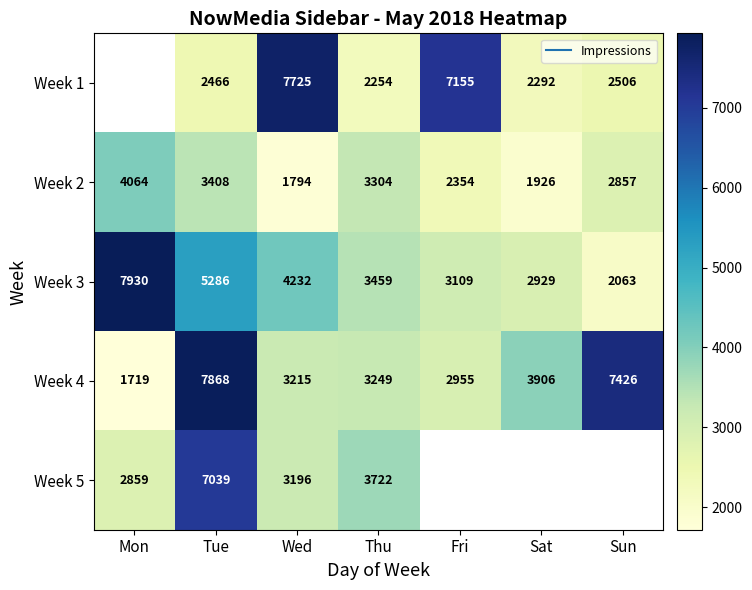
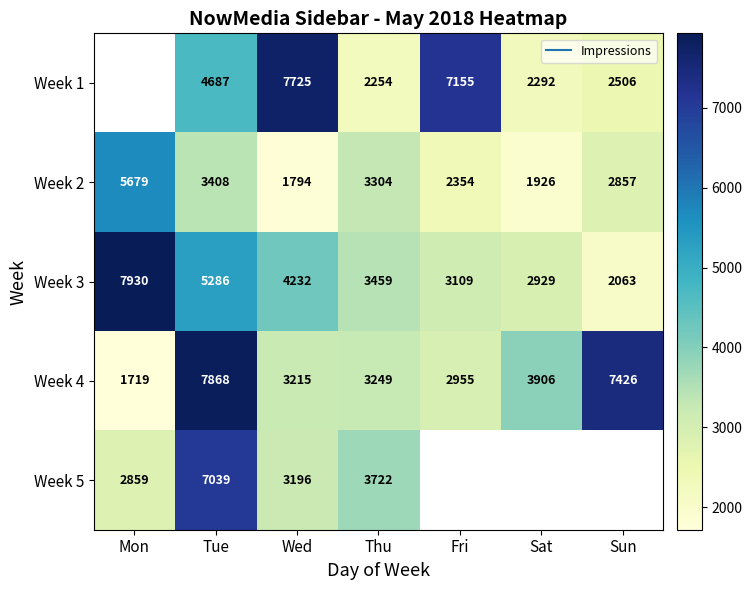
Week 1, Tue: 2466 -> 4687
Week 2, Mon: 4064 -> 5679
